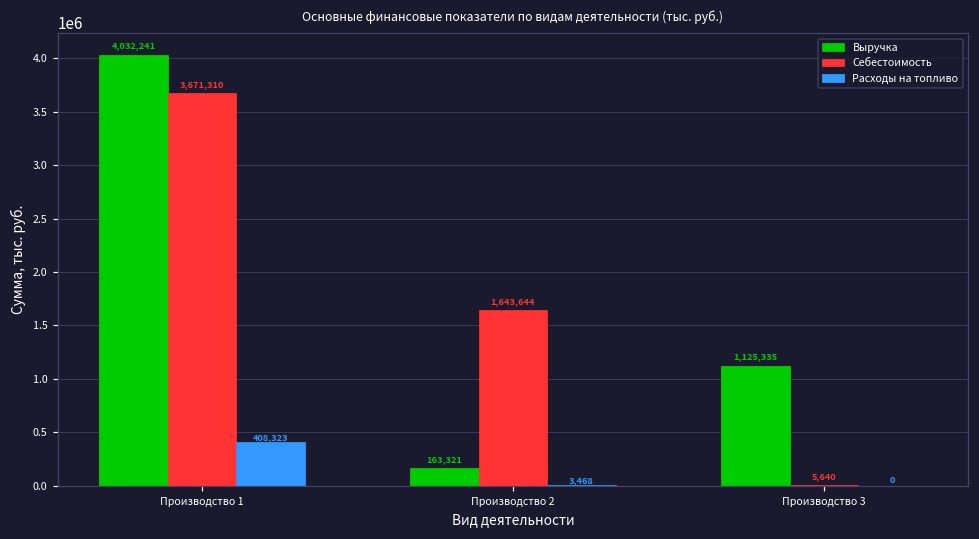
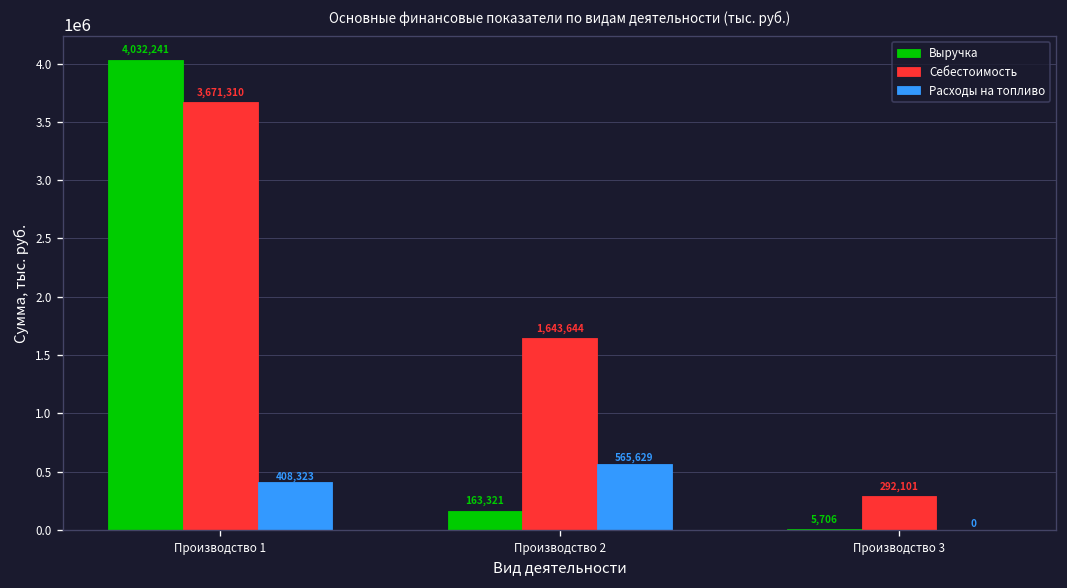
Расходы на топливо, Производство 2: 3,468 -> 565,629
Выручка, Производство 3: 1,125,335 -> 5,706
Себестоимость, Производство 3: 5,640 -> 292,101
